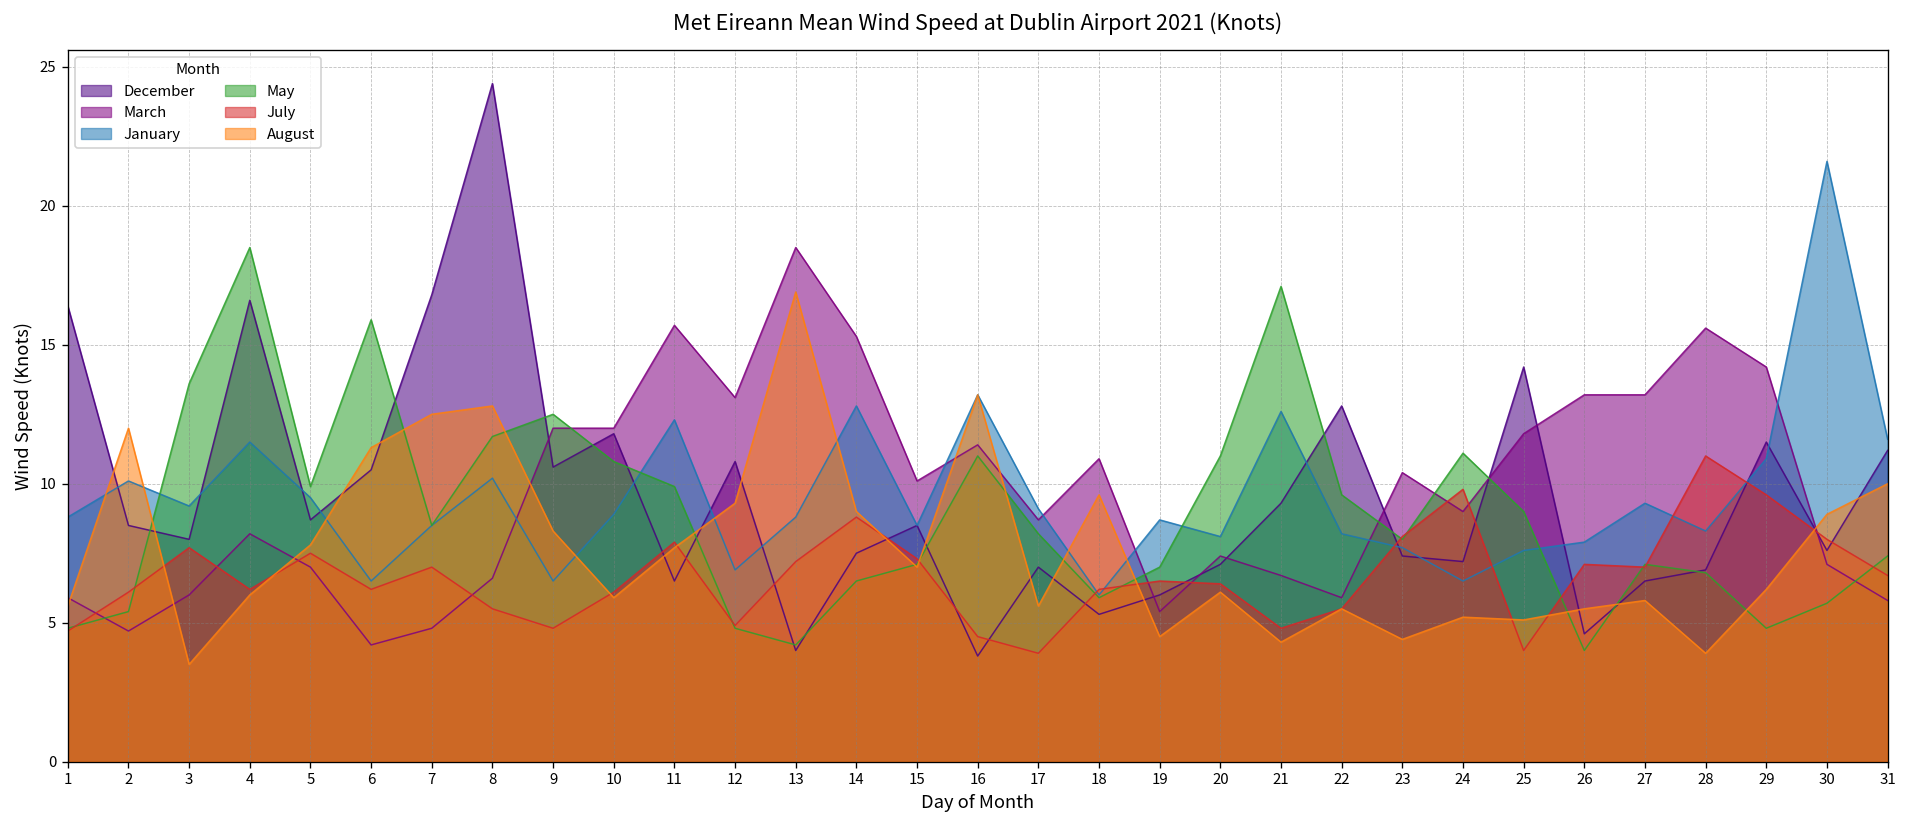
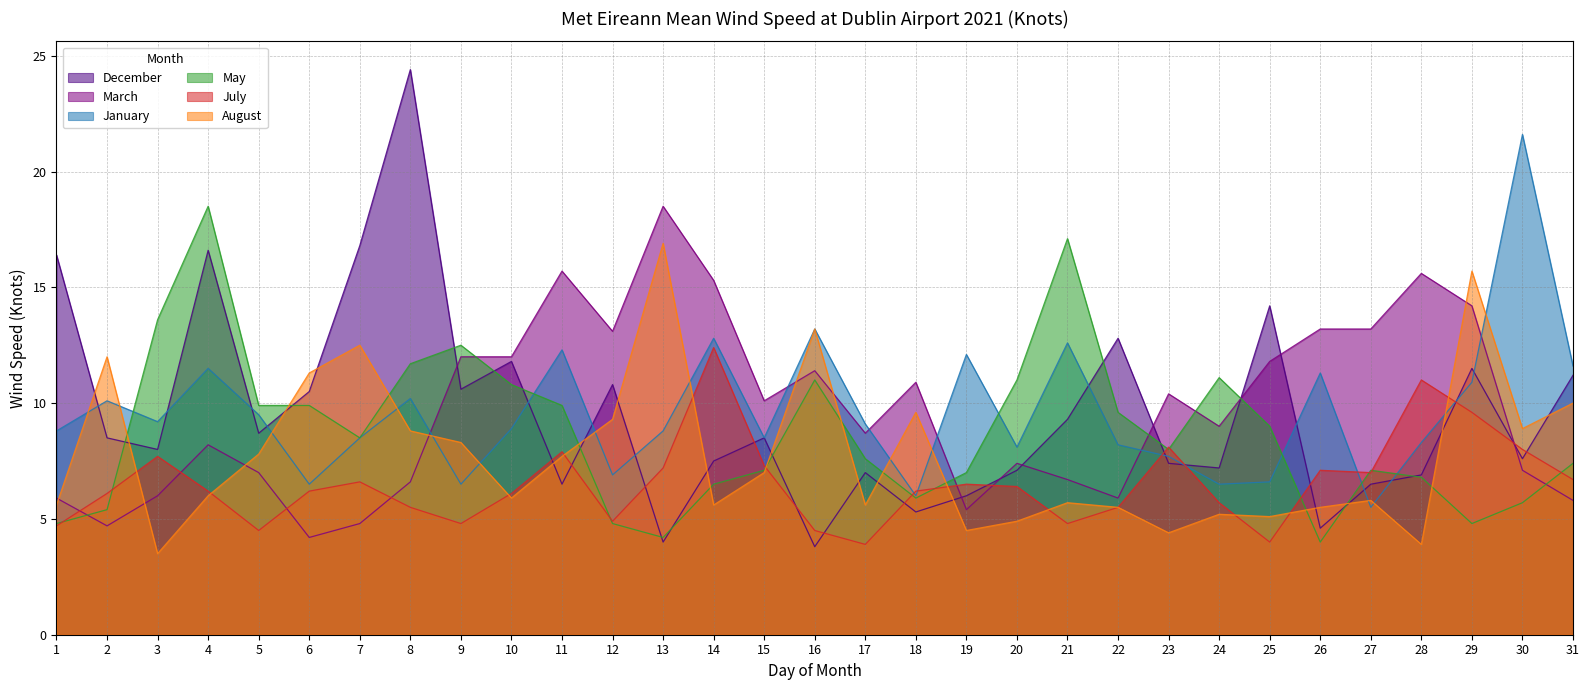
July, 5: 7.5 -> 4.5
May, 6: 15.9 -> 9.9
July, 7: 7.0 -> 6.6
August, 8: 12.8 -> 8.8
July, 14: 8.8 -> 12.4
August, 14: 9.0 -> 5.6
May, 17: 8.2 -> 7.6
January, 19: 8.7 -> 12.1
August, 20: 6.1 -> 4.9
August, 21: 4.3 -> 5.7
July, 24: 9.8 -> 5.7
January, 25: 7.6 -> 6.6
January, 26: 7.9 -> 11.3
January, 27: 9.3 -> 5.5
August, 29: 6.2 -> 15.7
